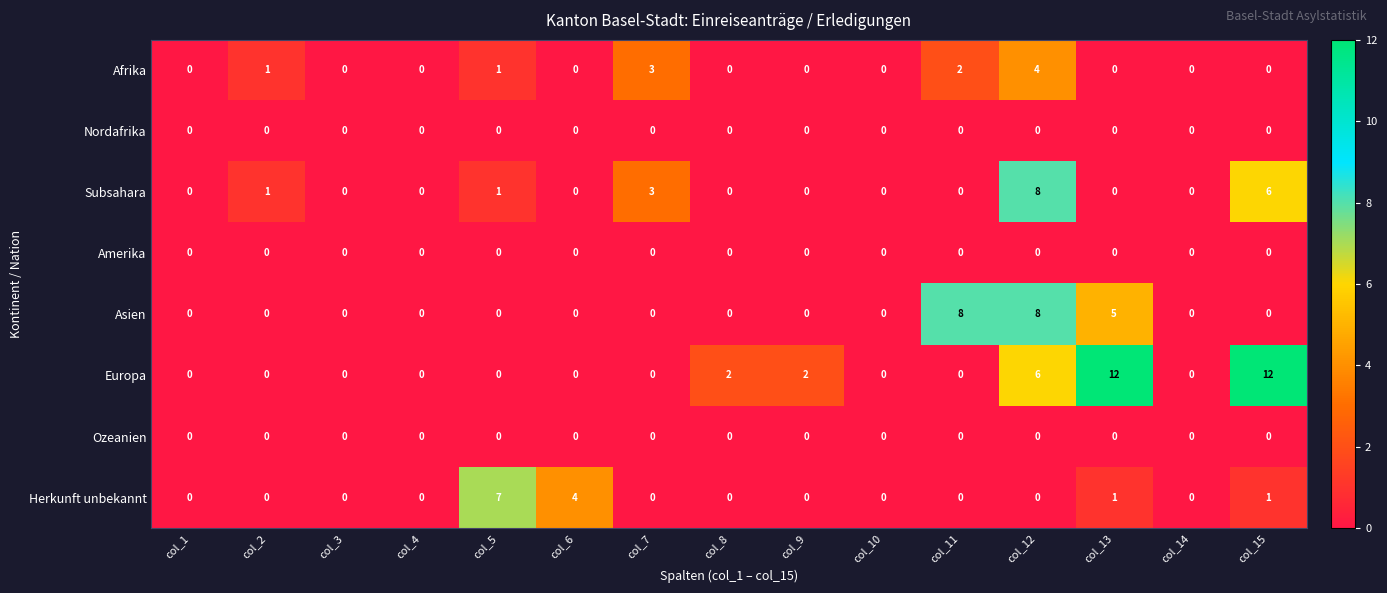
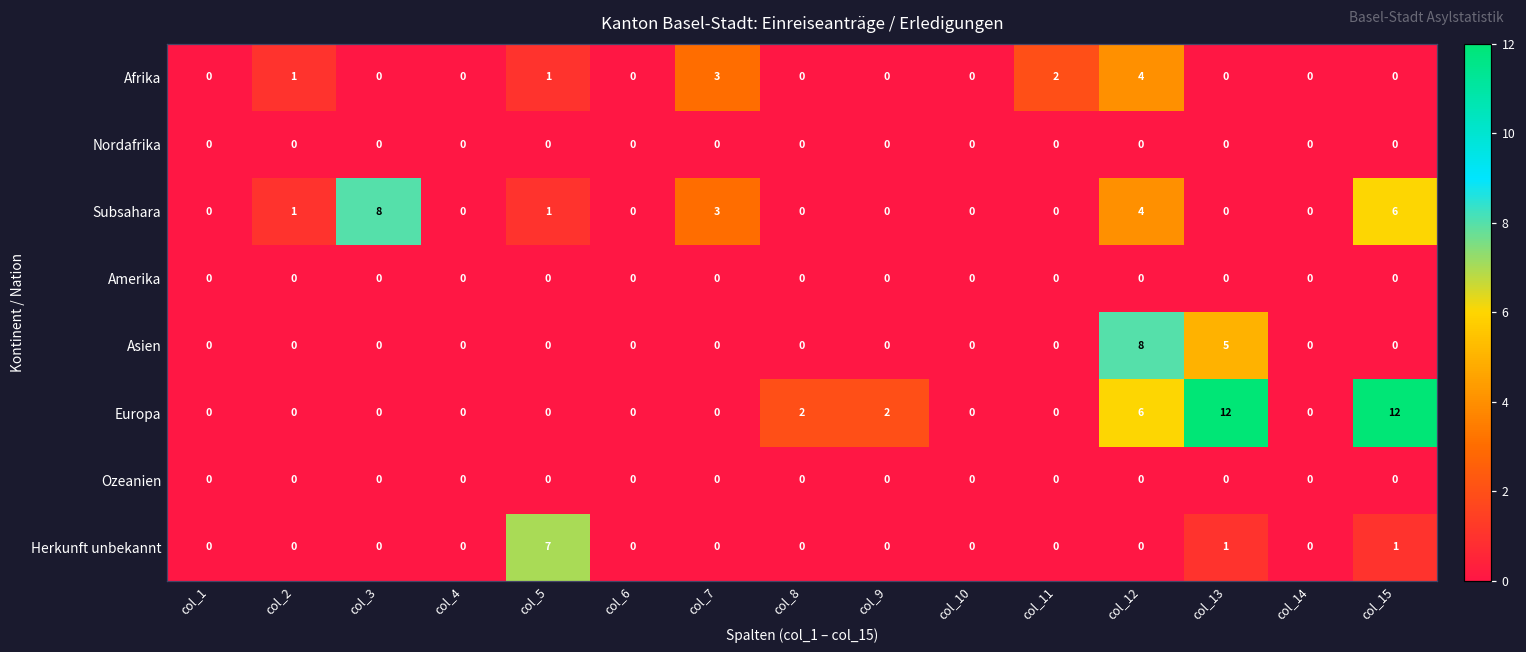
Subsahara, col_3: 0 -> 8
Subsahara, col_12: 8 -> 4
Asien, col_11: 8 -> 0
Herkunft unbekannt, col_6: 4 -> 0
